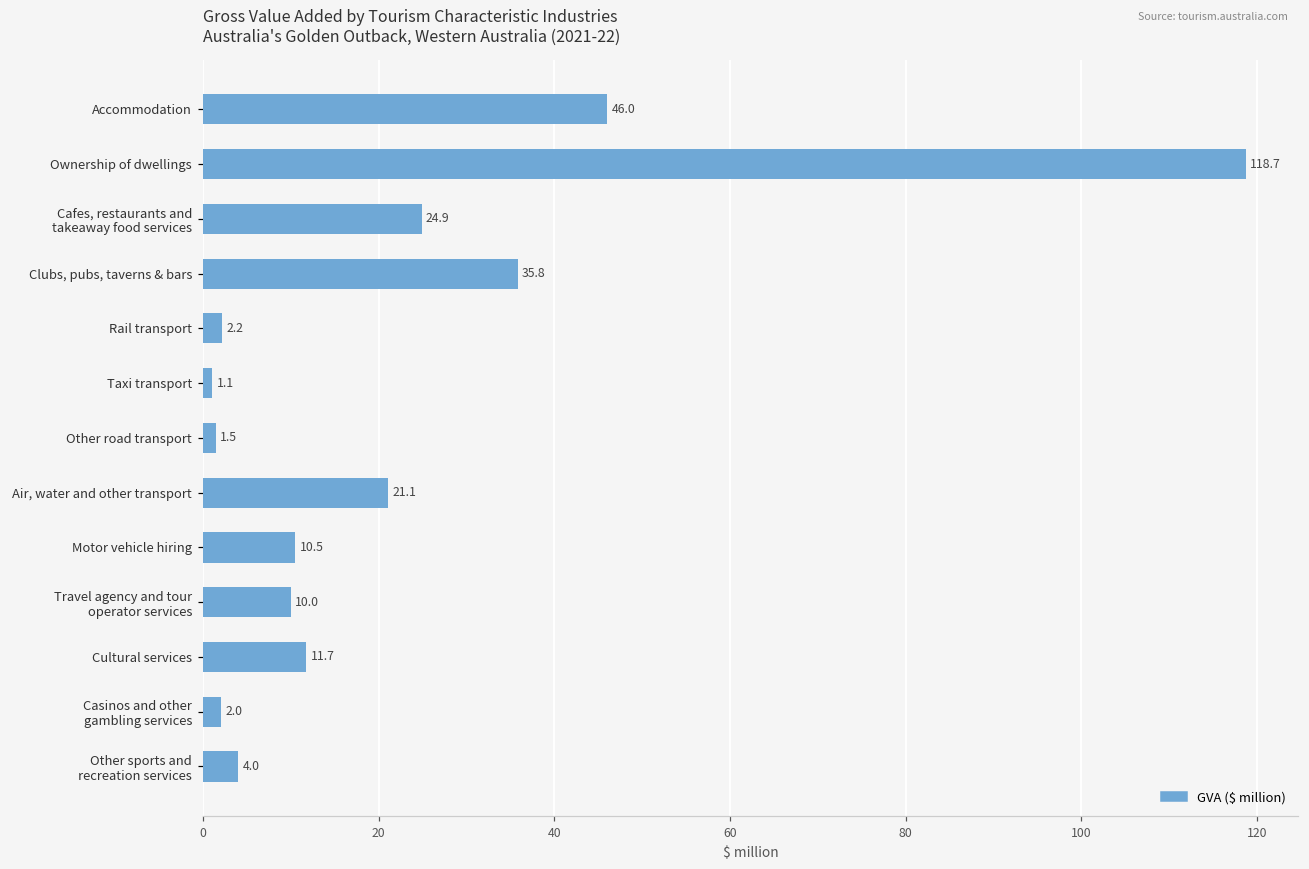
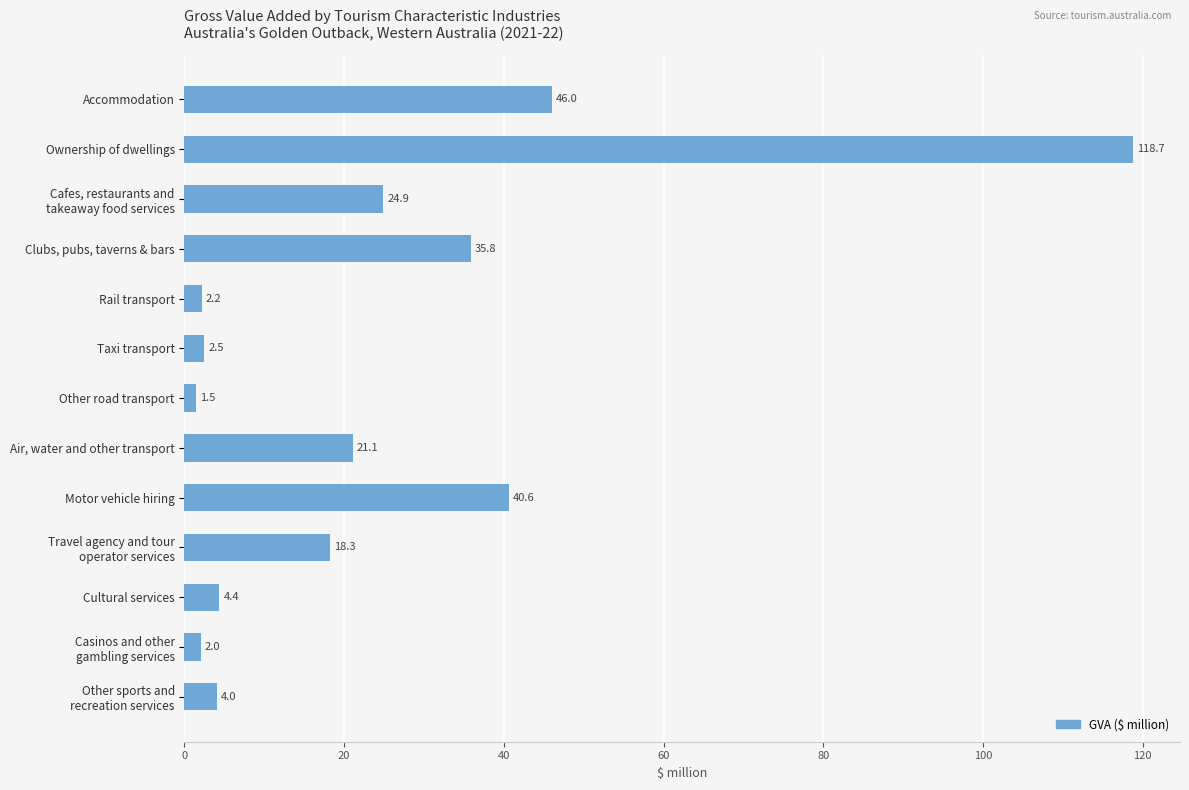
Taxi transport: 1.1 -> 2.5
Motor vehicle hiring: 10.5 -> 40.6
Travel agency and tour operator services: 10.0 -> 18.3
Cultural services: 11.7 -> 4.4
